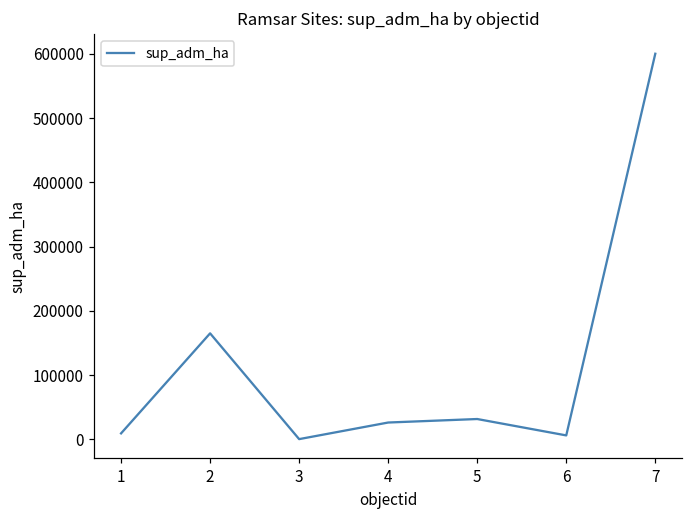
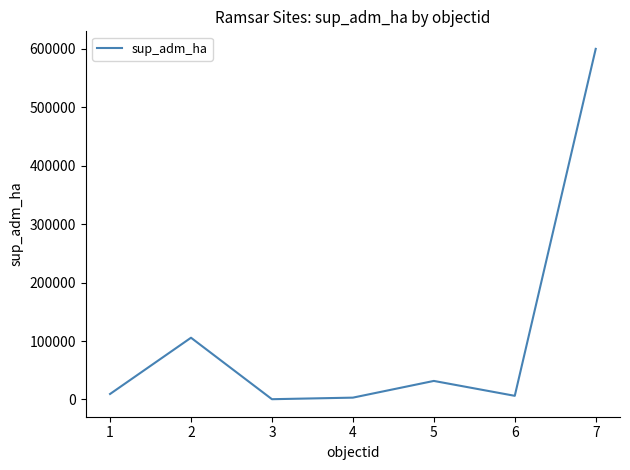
2: 170000 -> 110000
4: 30000 -> 0
